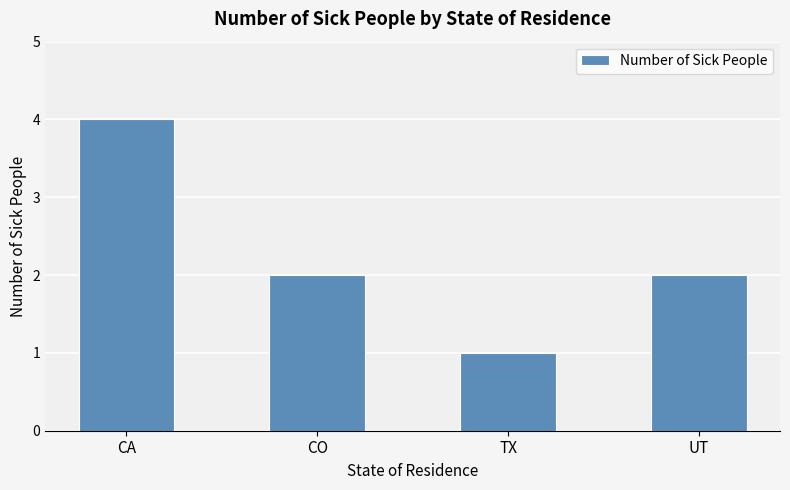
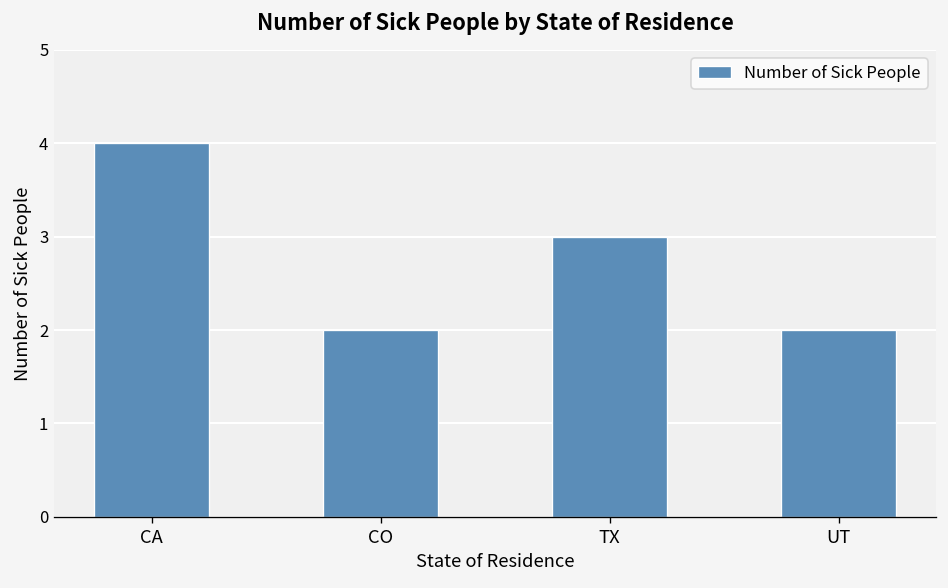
TX: 1 -> 3
